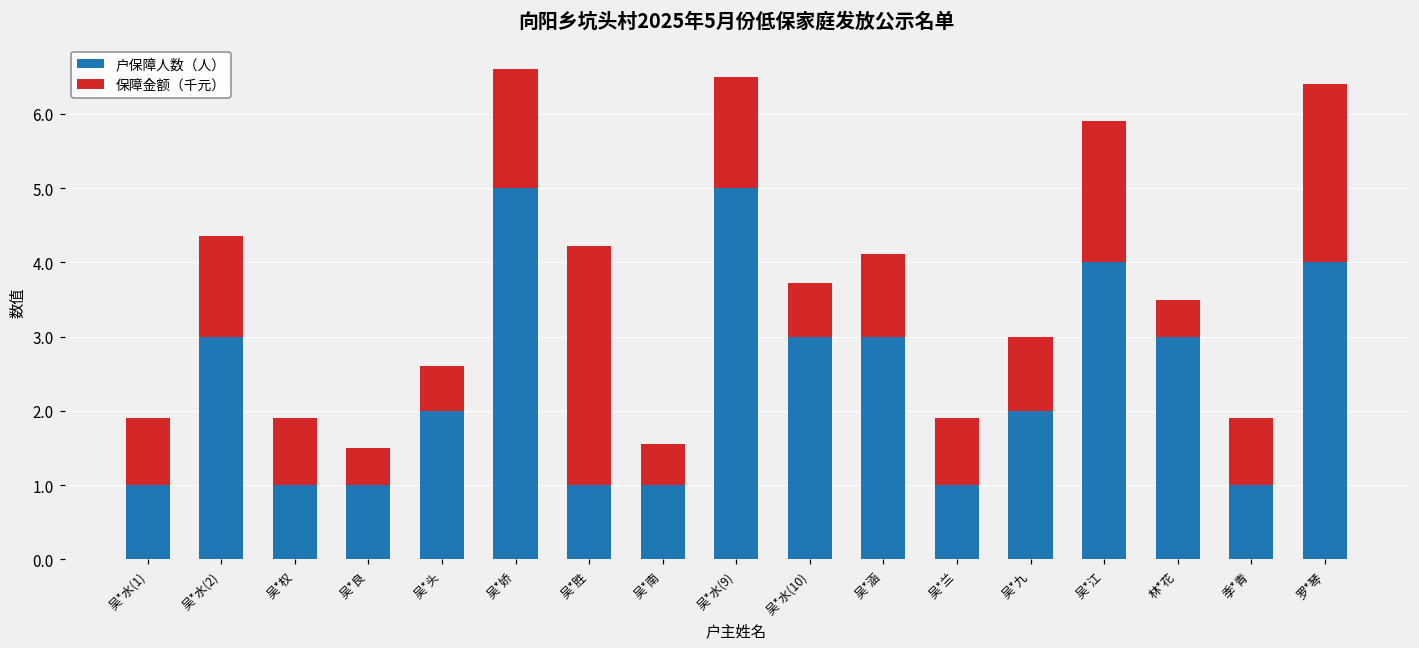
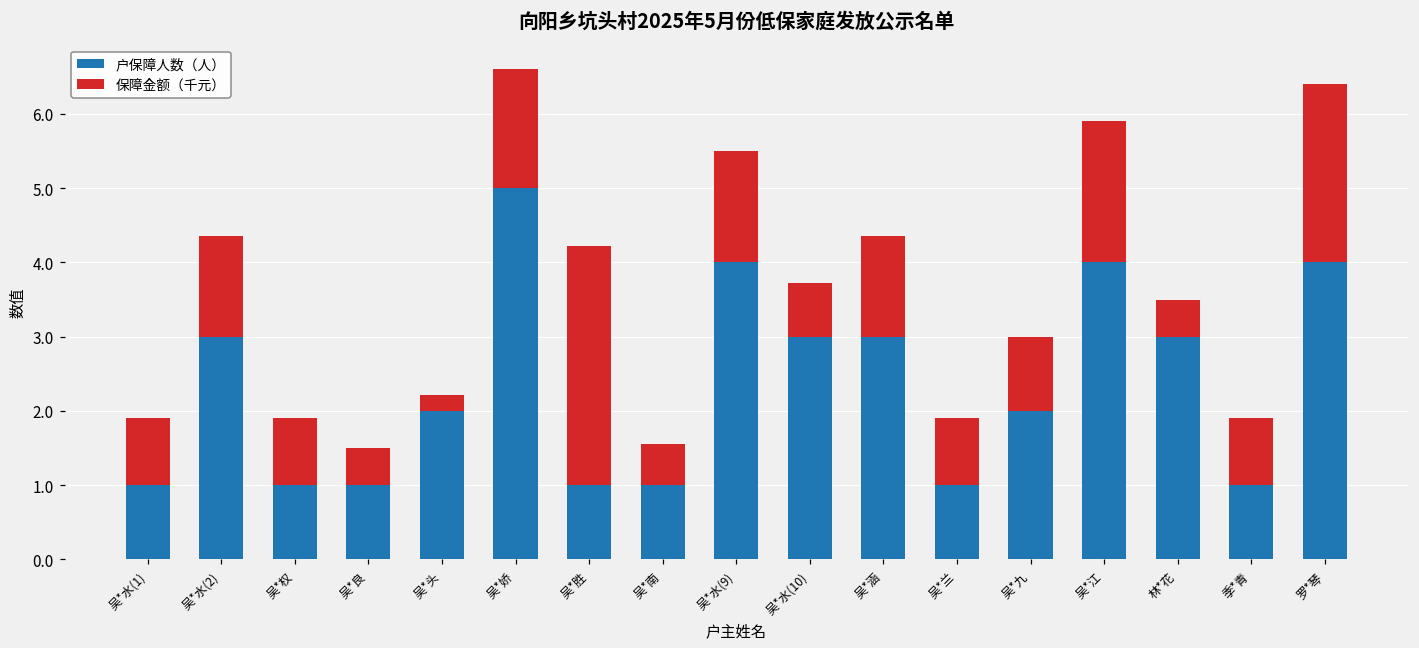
保障金额（千元）, 吴*头: 0.6 -> 0.2
户保障人数（人）, 吴*水(9): 5 -> 4
保障金额（千元）, 吴*涵: 1.1 -> 1.4
